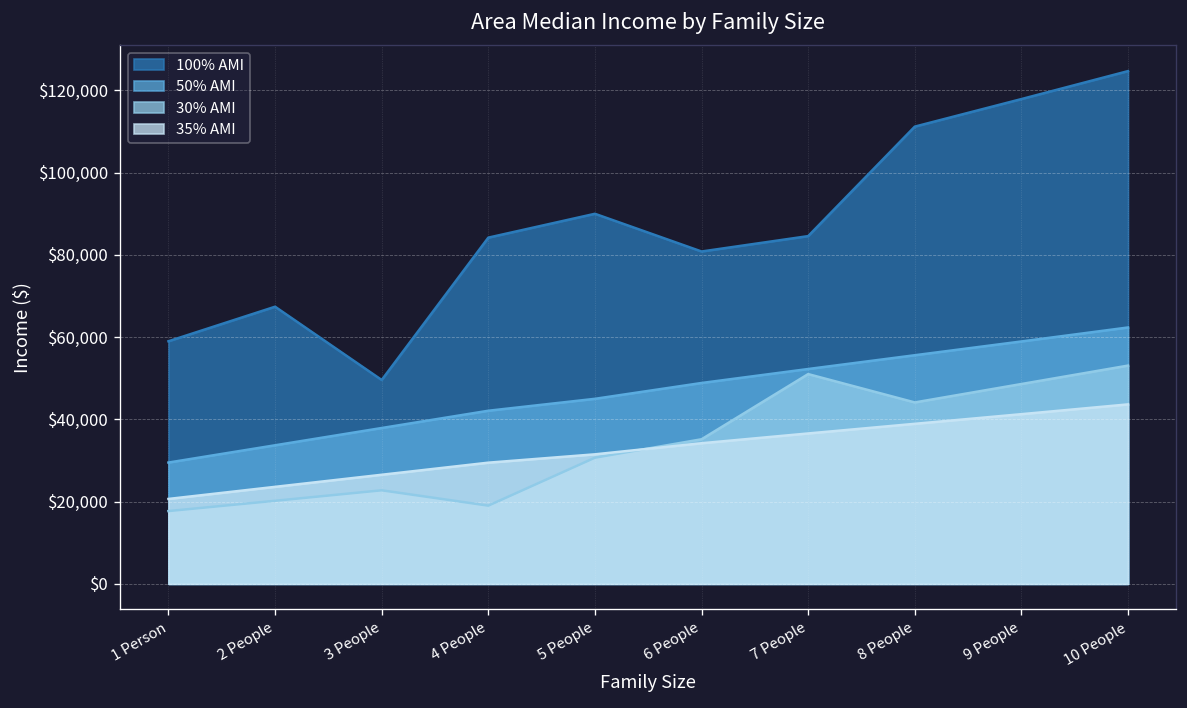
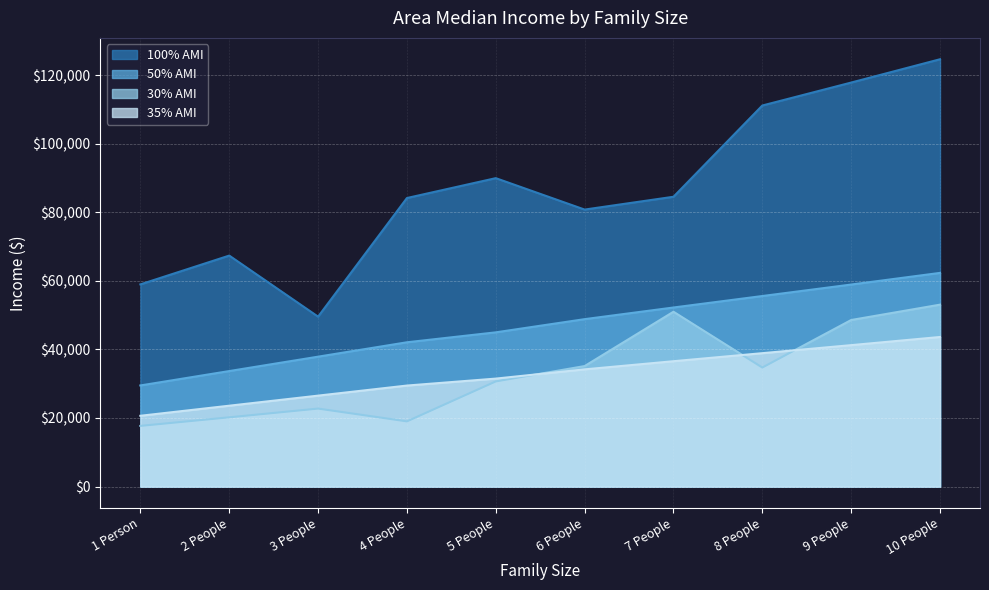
30% AMI, 8 People: $44,000 -> $35,000
